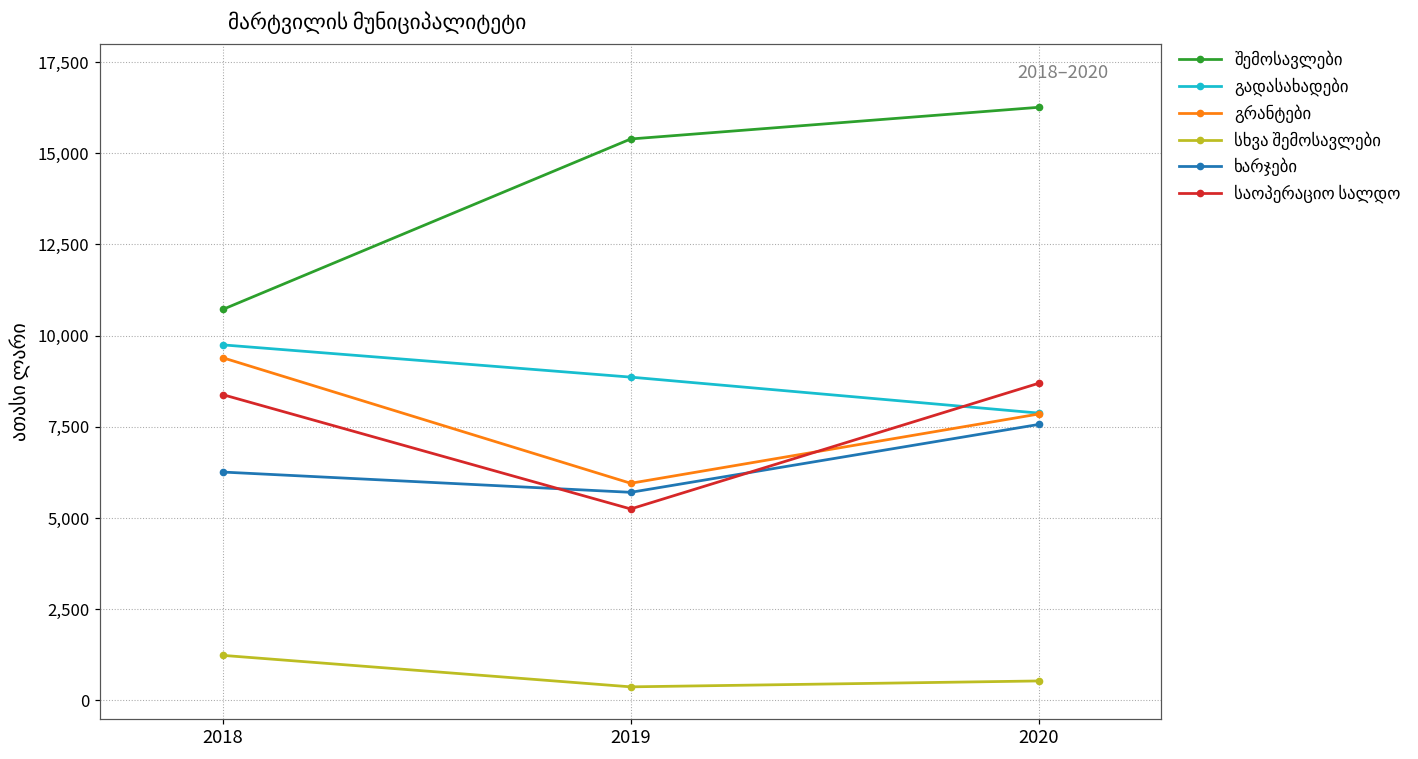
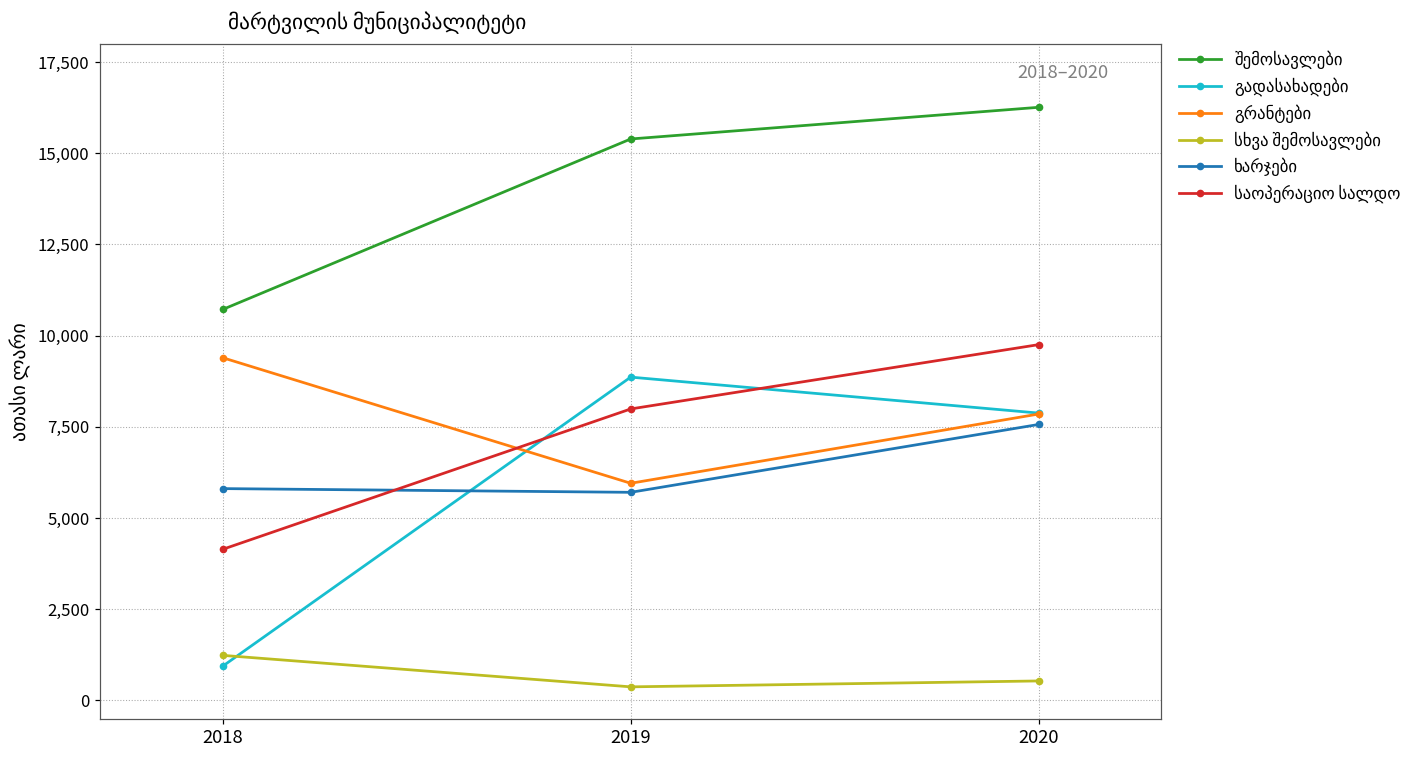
გადასახადები, 2018: 9,700 -> 900
ხარჯები, 2018: 6,300 -> 5,800
საოპერაციო სალდო, 2018: 8,400 -> 4,100
საოპერაციო სალდო, 2019: 5,200 -> 8,000
საოპერაციო სალდო, 2020: 8,700 -> 9,800
